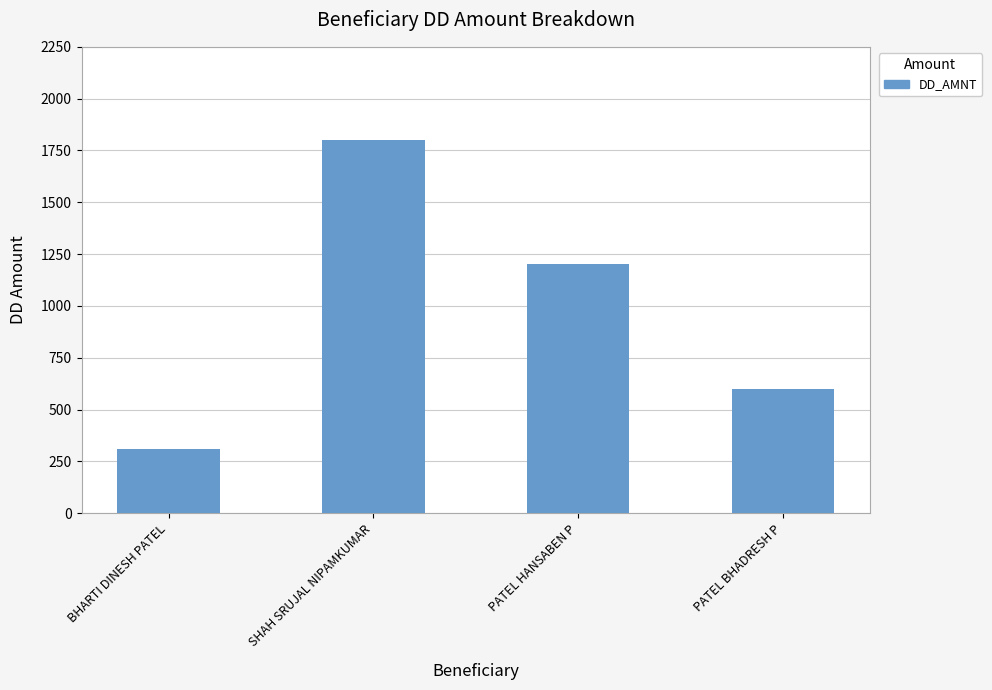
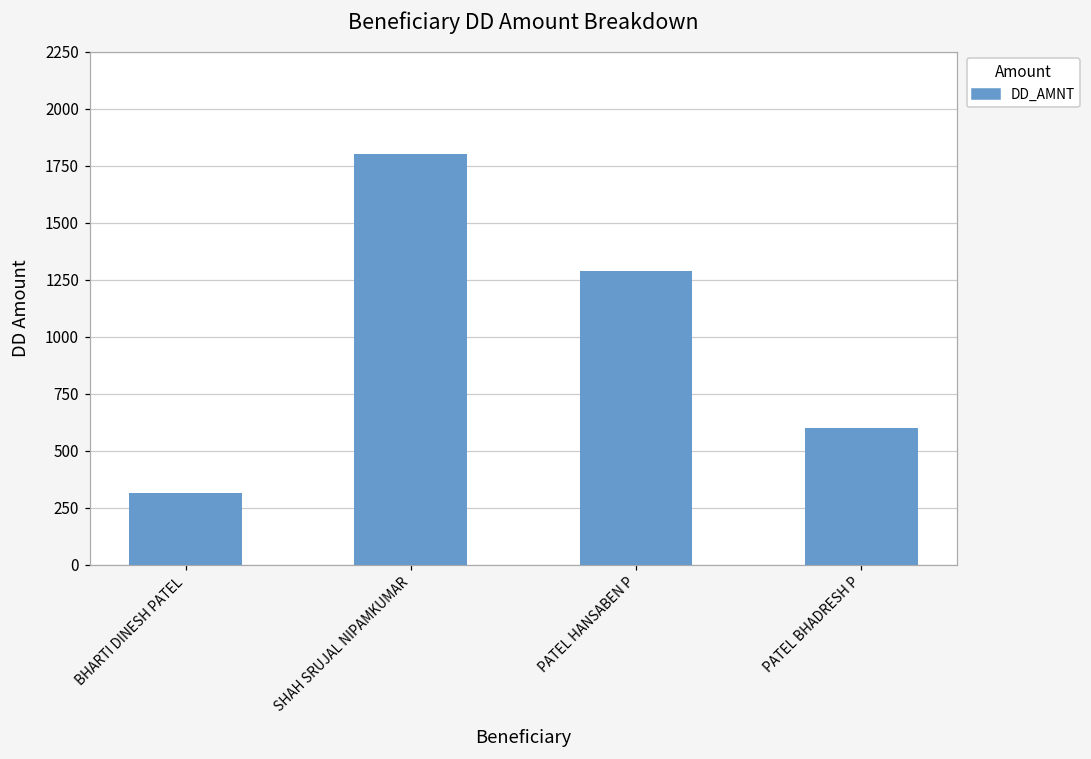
PATEL HANSABEN P: 1200 -> 1290
